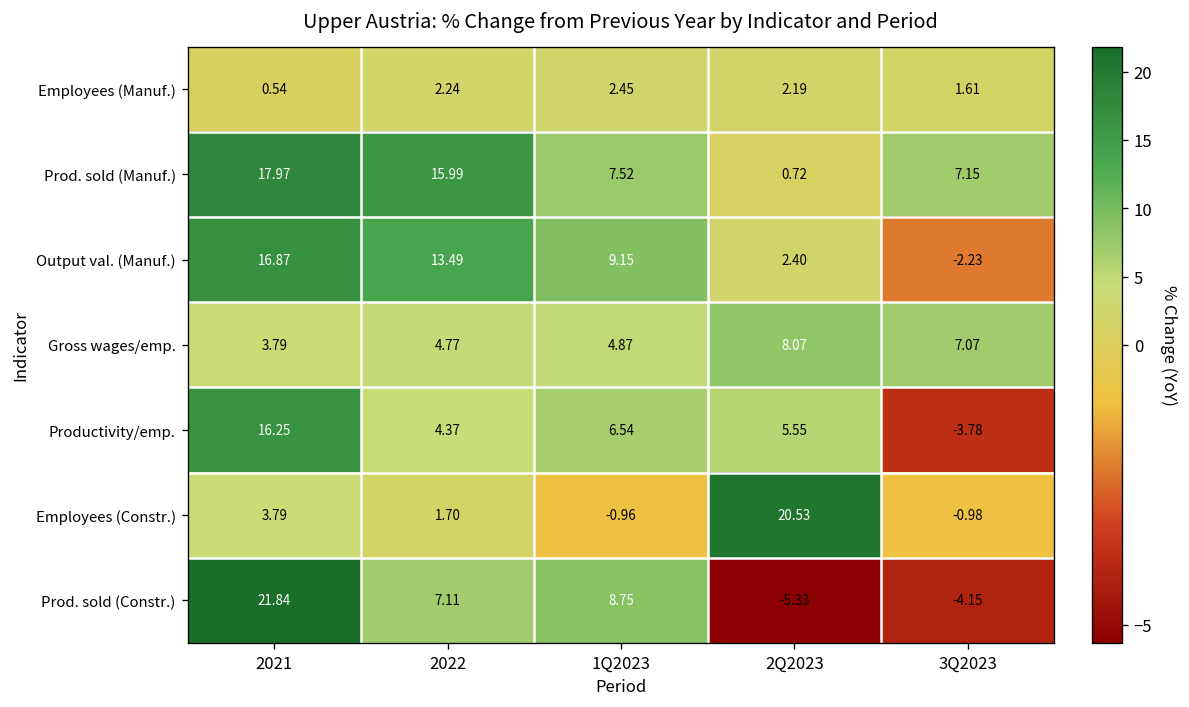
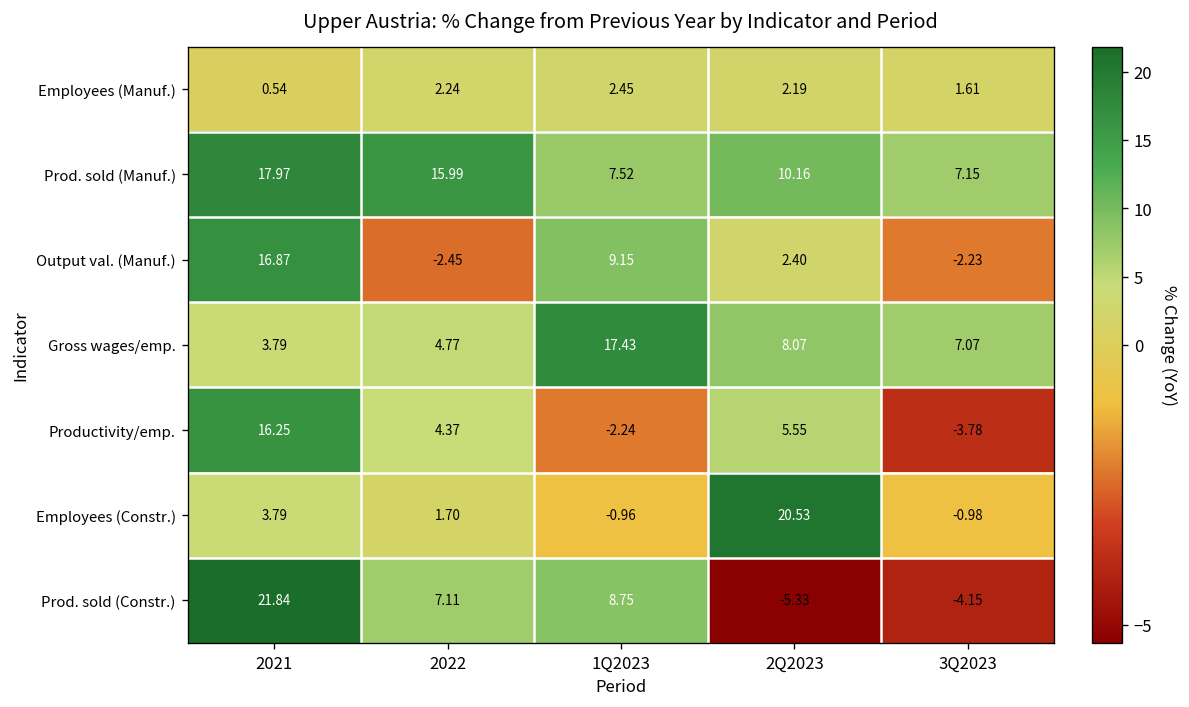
Prod. sold (Manuf.), 2Q2023: 0.72 -> 10.16
Output val. (Manuf.), 2022: 13.49 -> -2.45
Gross wages/emp., 1Q2023: 4.87 -> 17.43
Productivity/emp., 1Q2023: 6.54 -> -2.24
